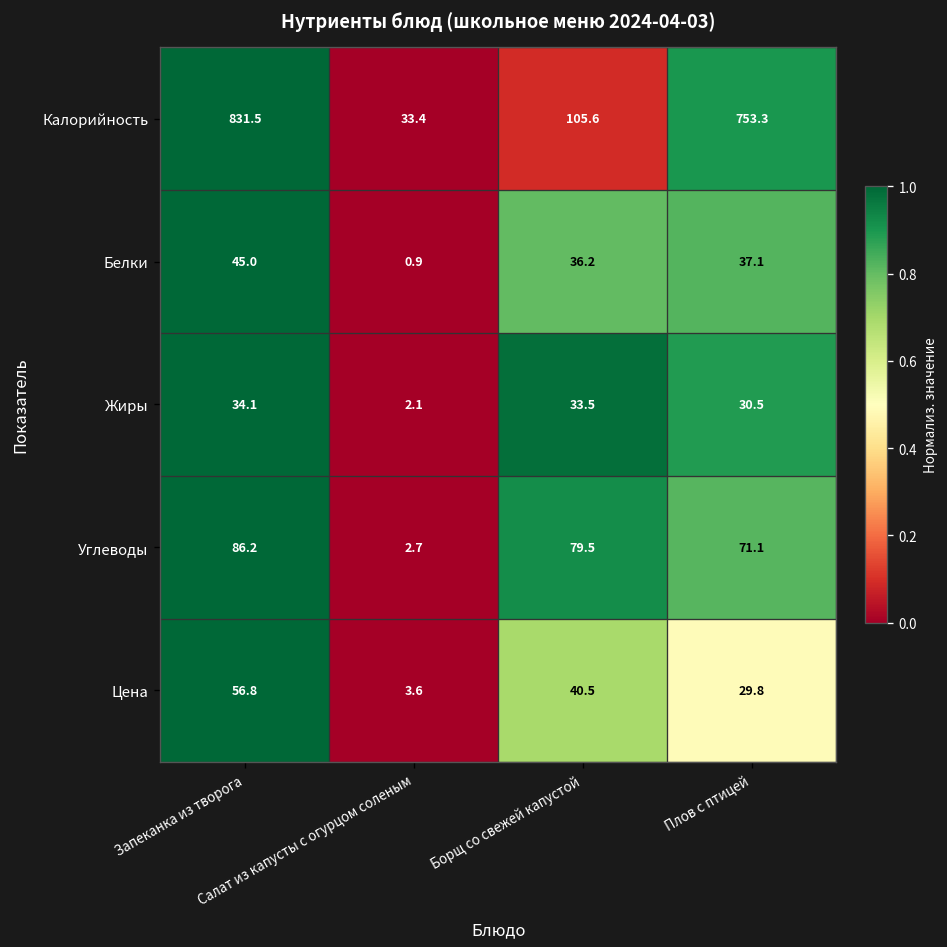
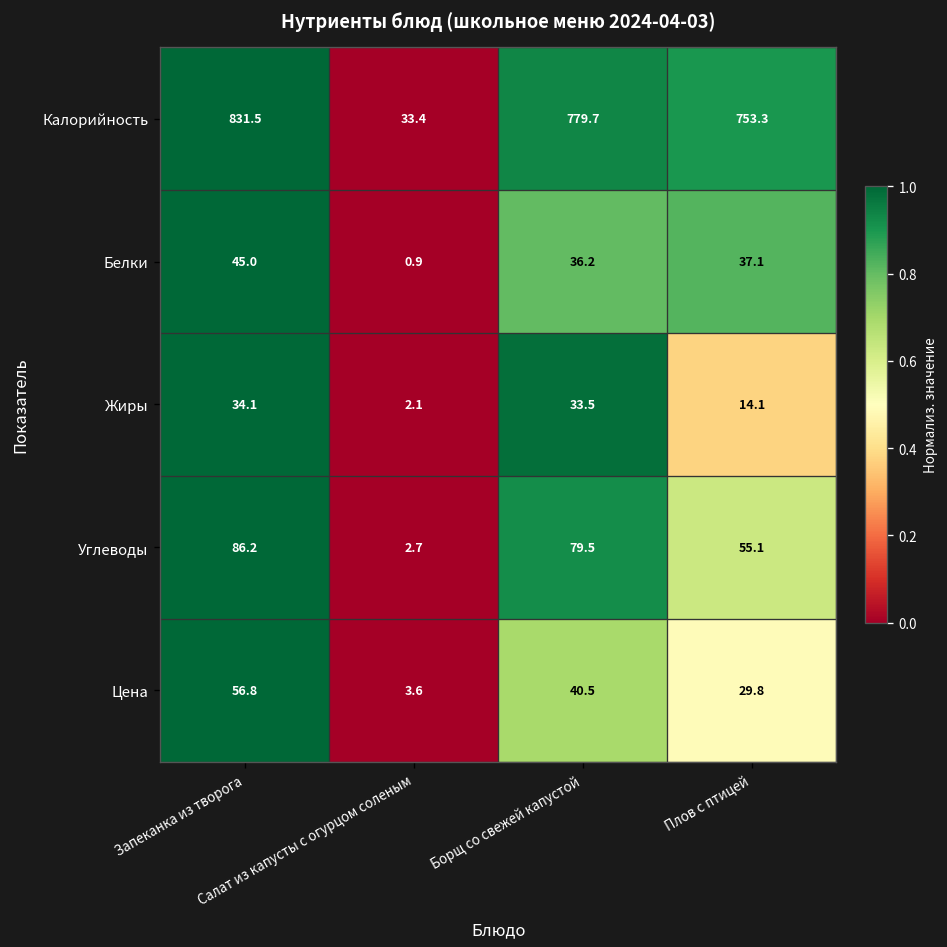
Калорийность, Борщ со свежей капустой: 105.6 -> 779.7
Жиры, Плов с птицей: 30.5 -> 14.1
Углеводы, Плов с птицей: 71.1 -> 55.1
